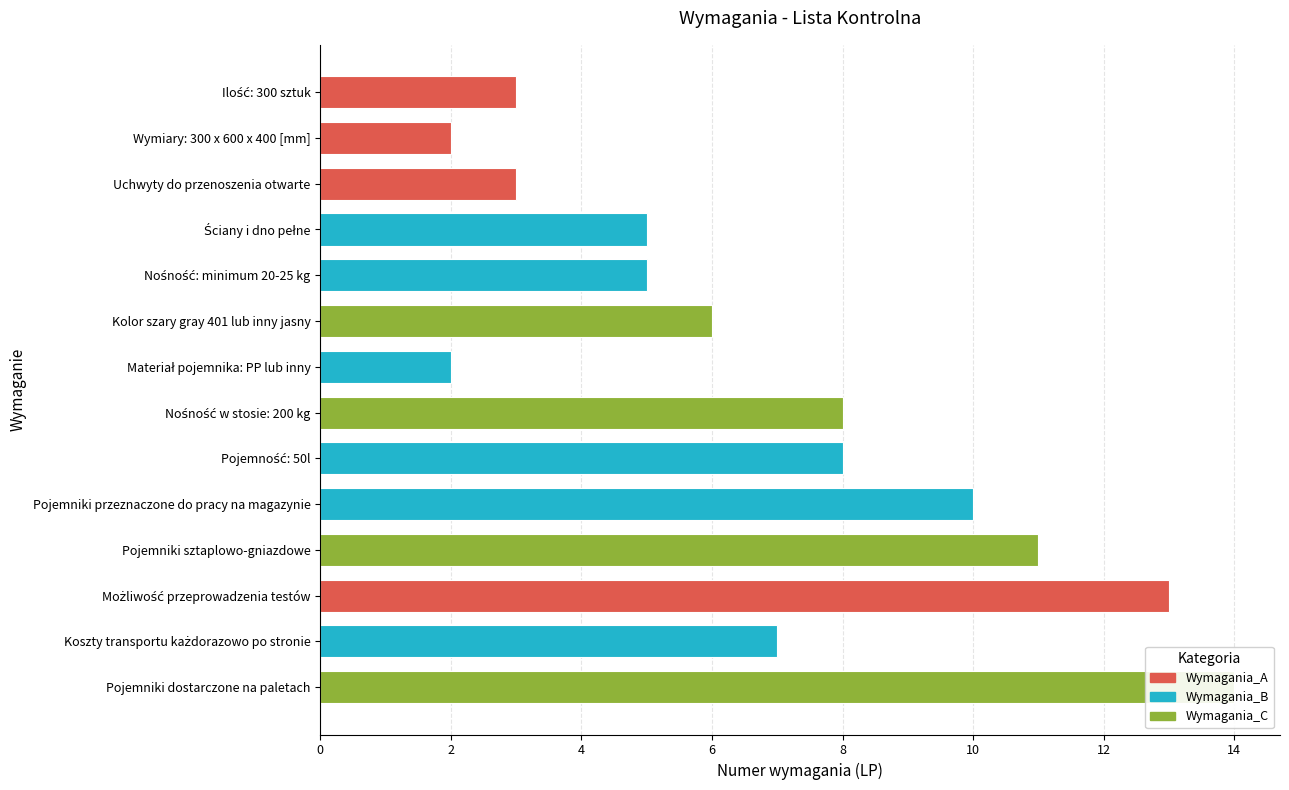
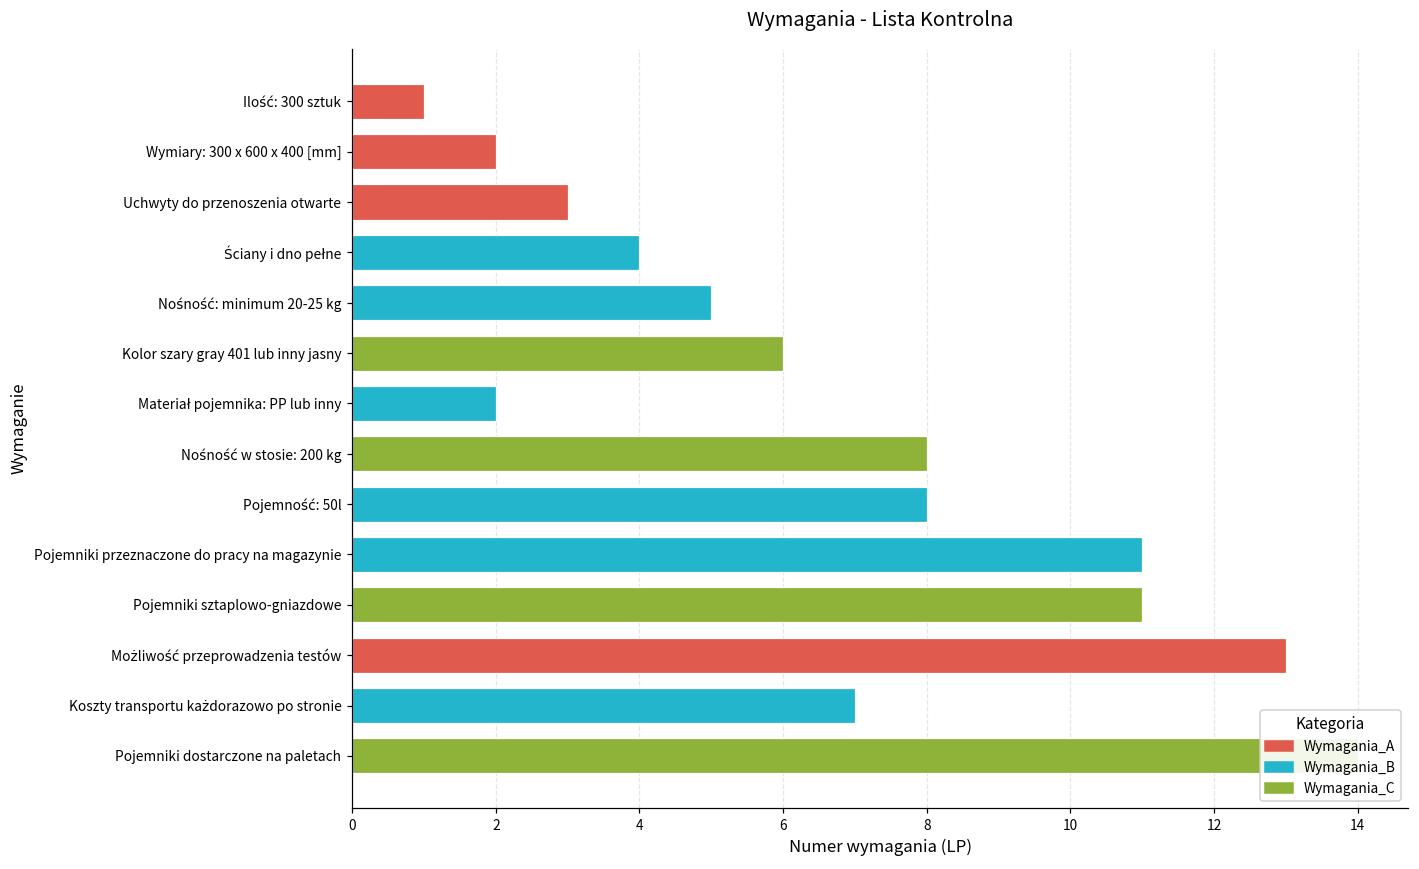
Ilość: 300 sztuk: 3 -> 1
Ściany i dno pełne: 5 -> 4
Pojemniki przeznaczone do pracy na magazynie: 10 -> 11
